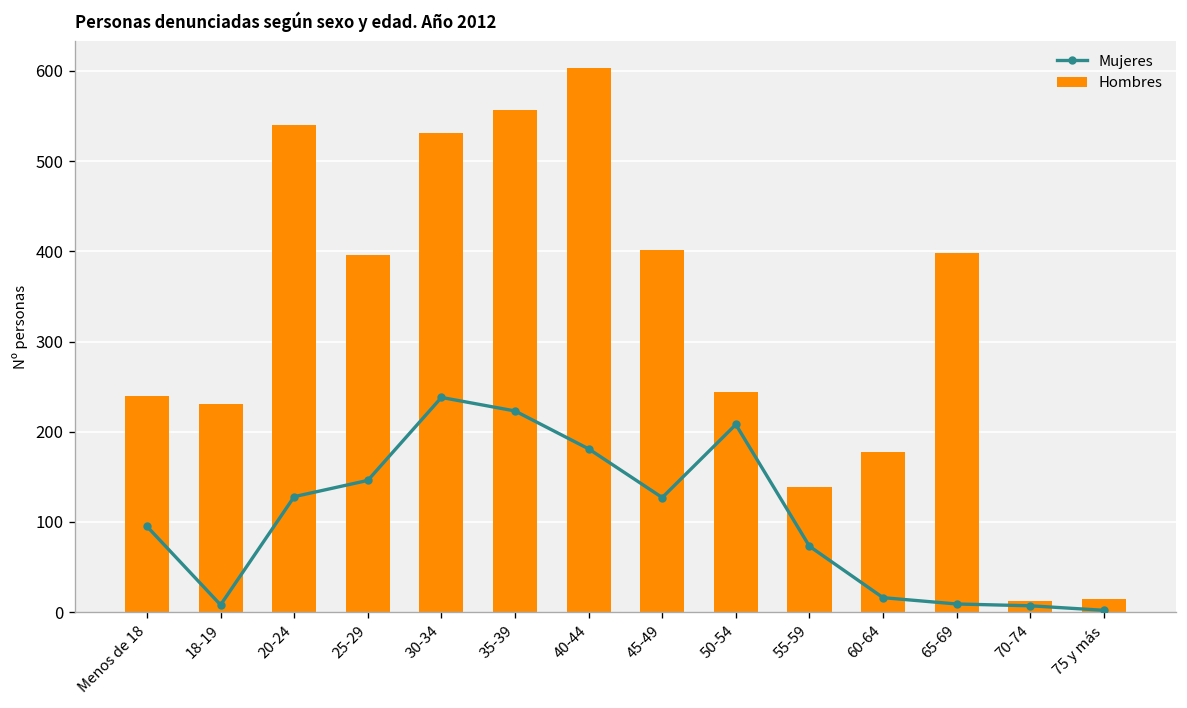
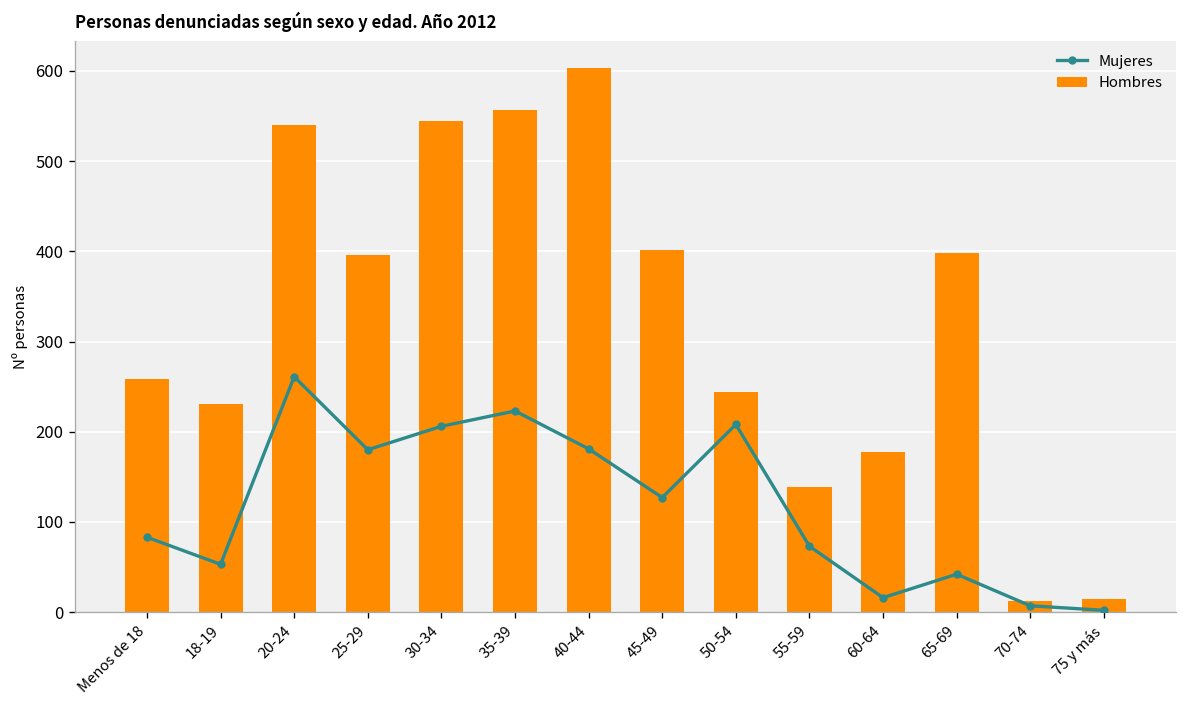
Mujeres, Menos de 18: 100 -> 80
Hombres, Menos de 18: 240 -> 260
Mujeres, 18-19: 10 -> 50
Mujeres, 20-24: 130 -> 260
Mujeres, 25-29: 150 -> 180
Mujeres, 30-34: 240 -> 210
Hombres, 30-34: 530 -> 540
Mujeres, 65-69: 10 -> 40
